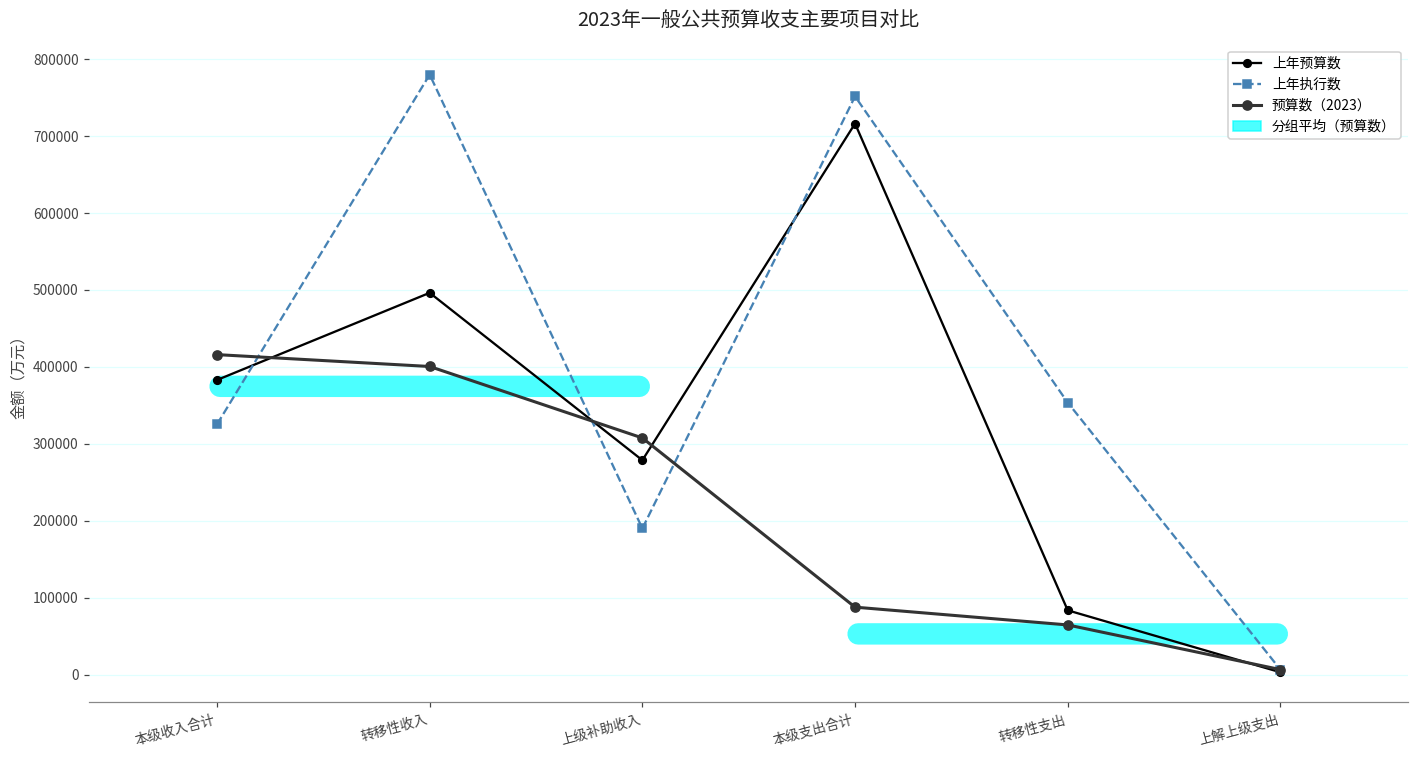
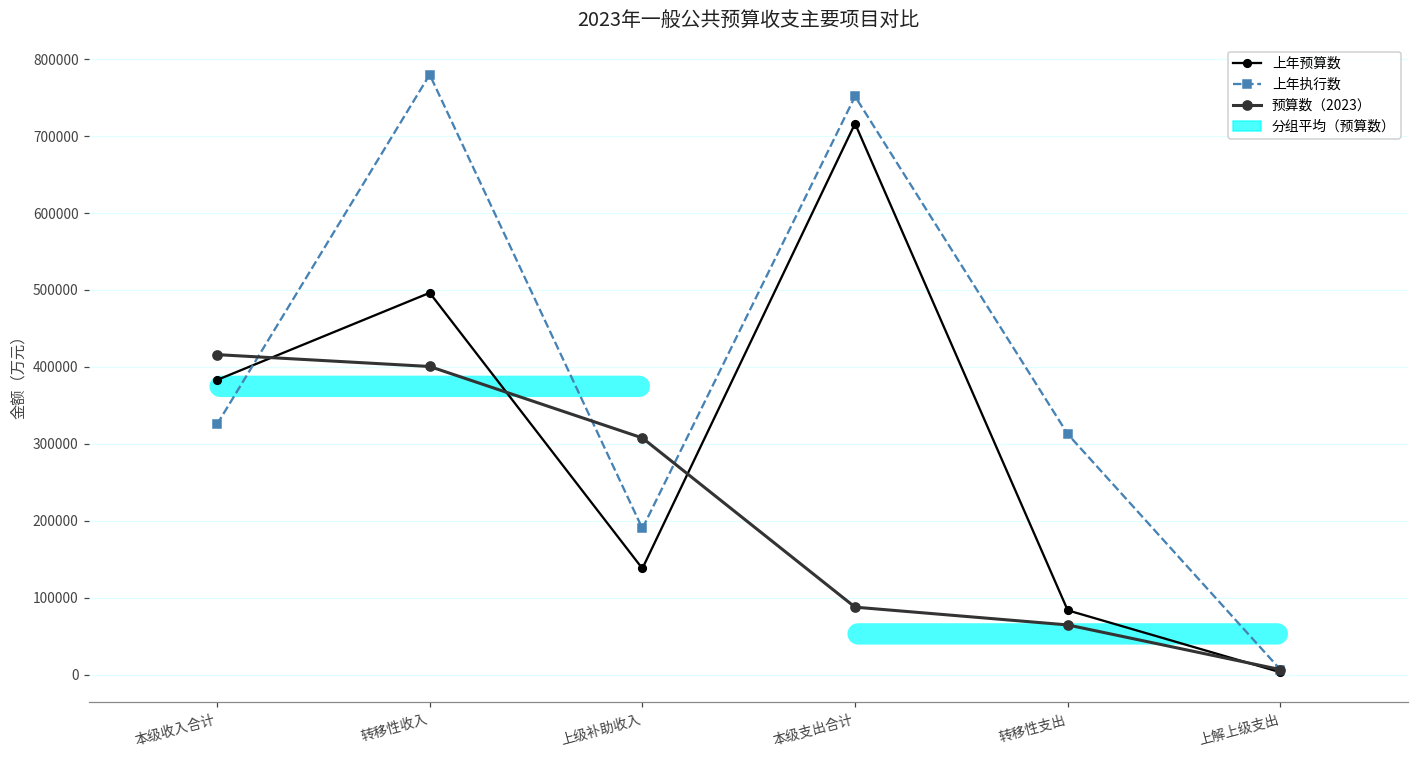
上年预算数, 上级补助收入: 280000 -> 140000
上年执行数, 转移性支出: 350000 -> 310000
